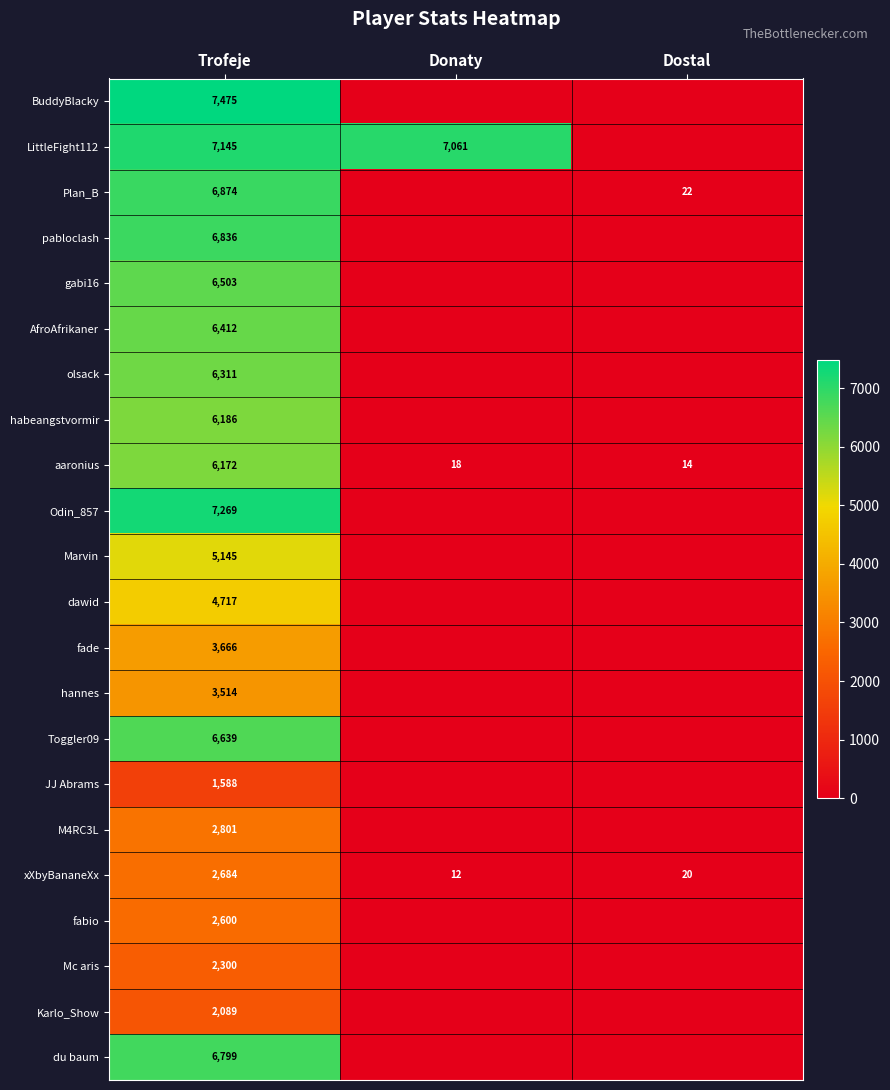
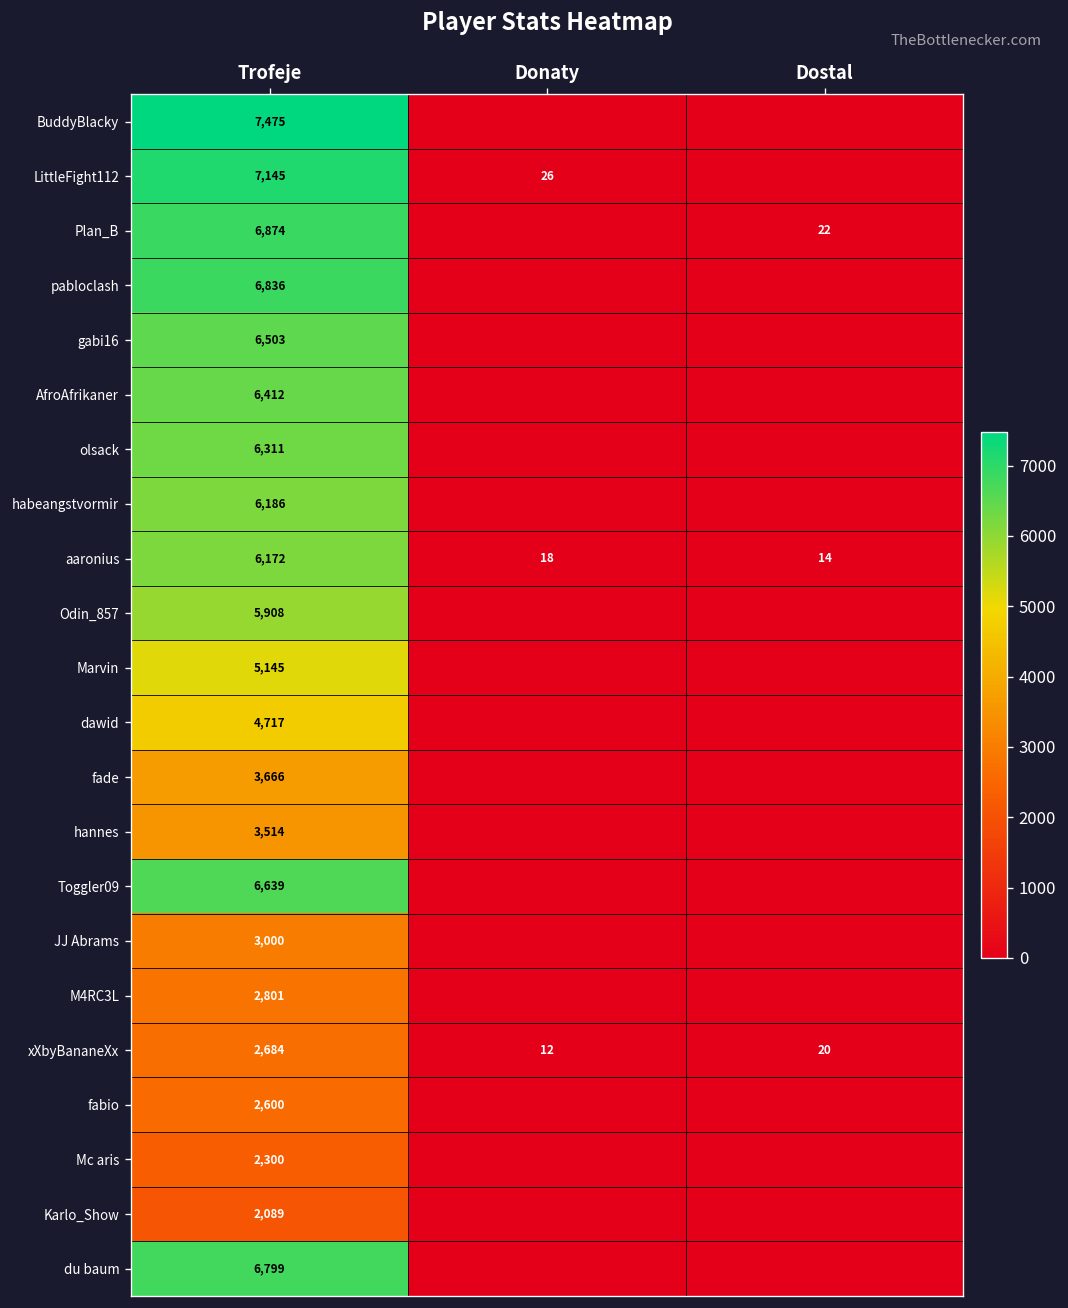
LittleFight112, Donaty: 7,061 -> 26
Odin_857, Trofeje: 7,269 -> 5,908
JJ Abrams, Trofeje: 1,588 -> 3,000
